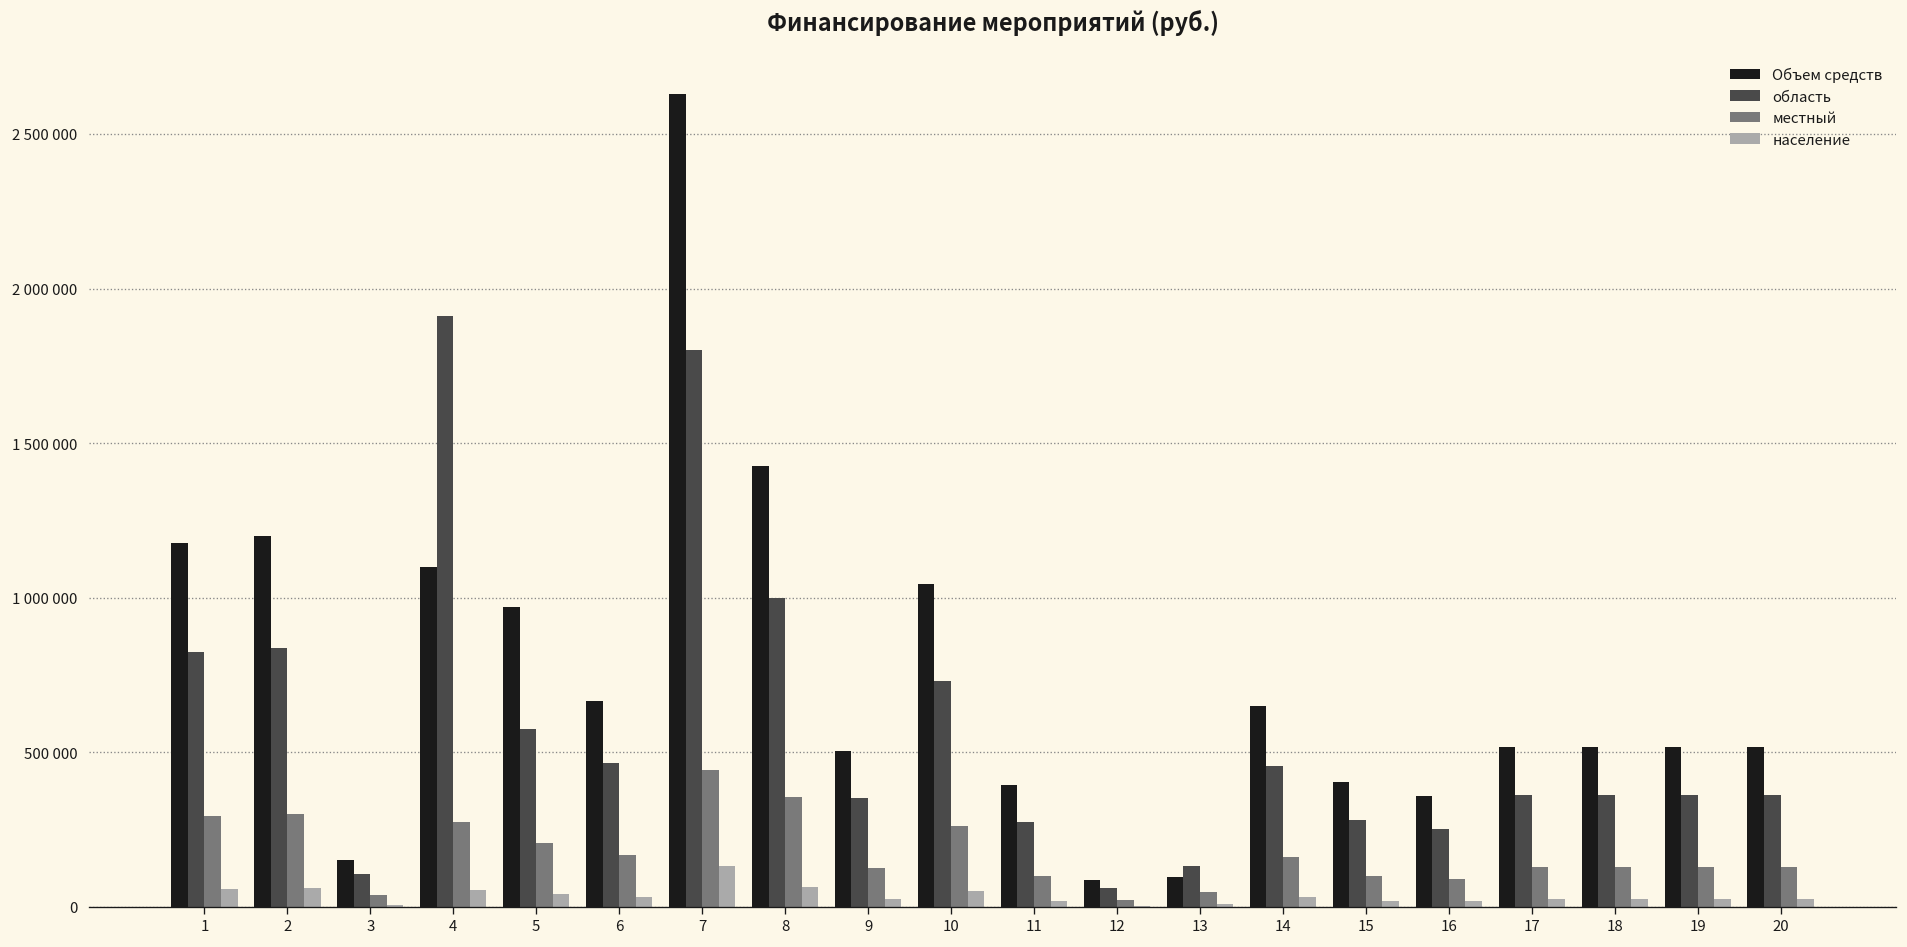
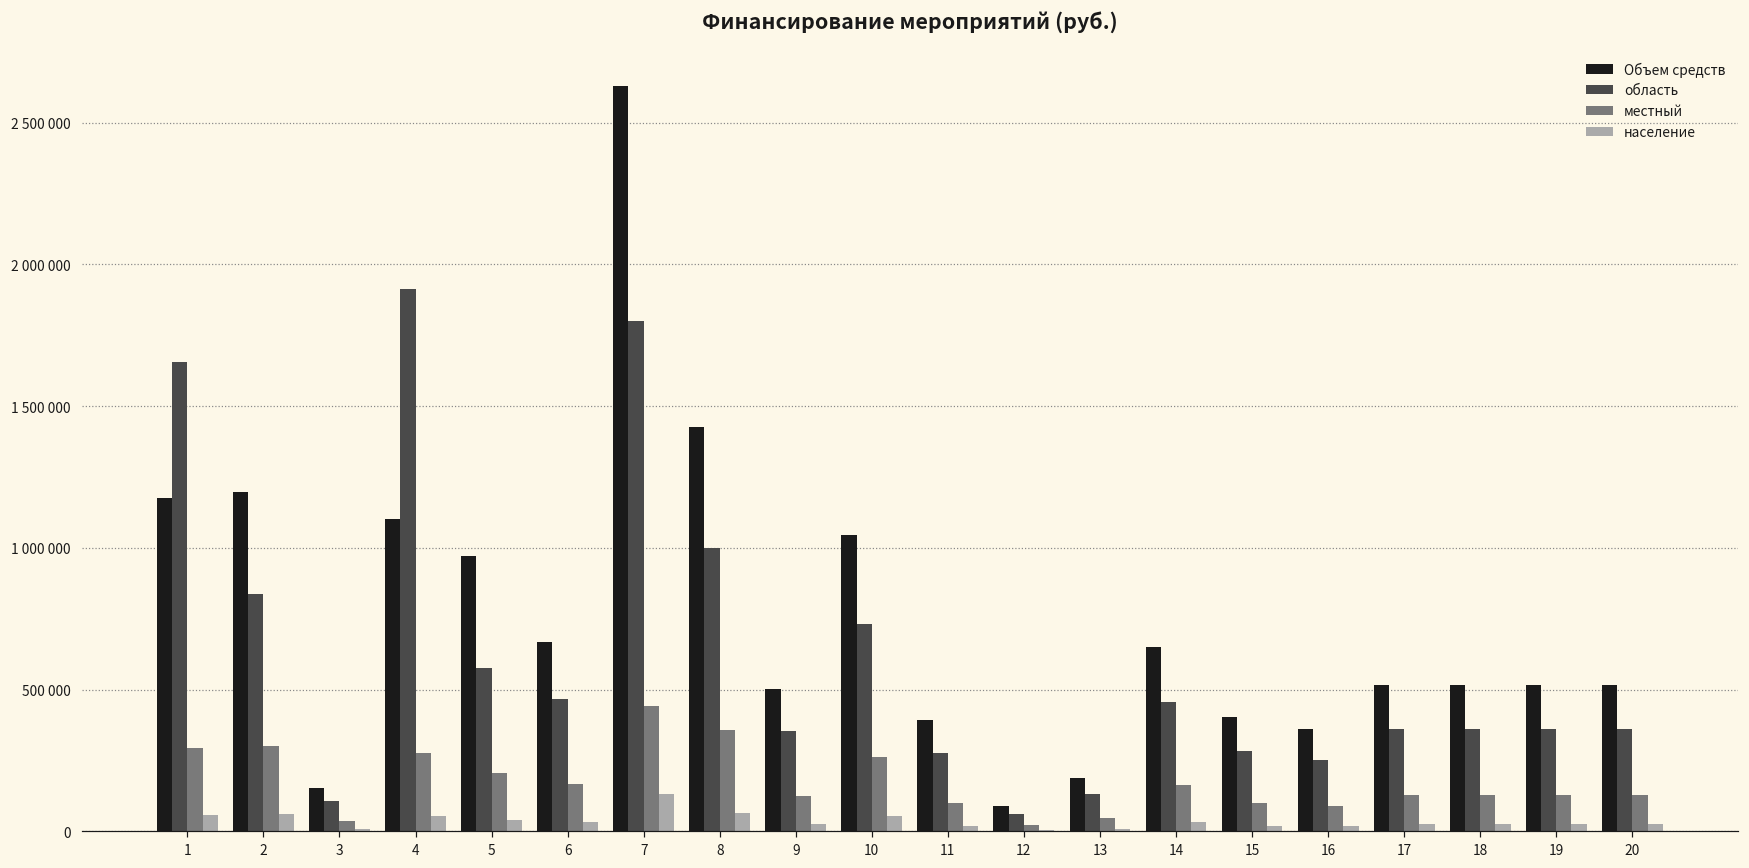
область, 1: 820000 -> 1650000
Объем средств, 13: 100000 -> 190000
